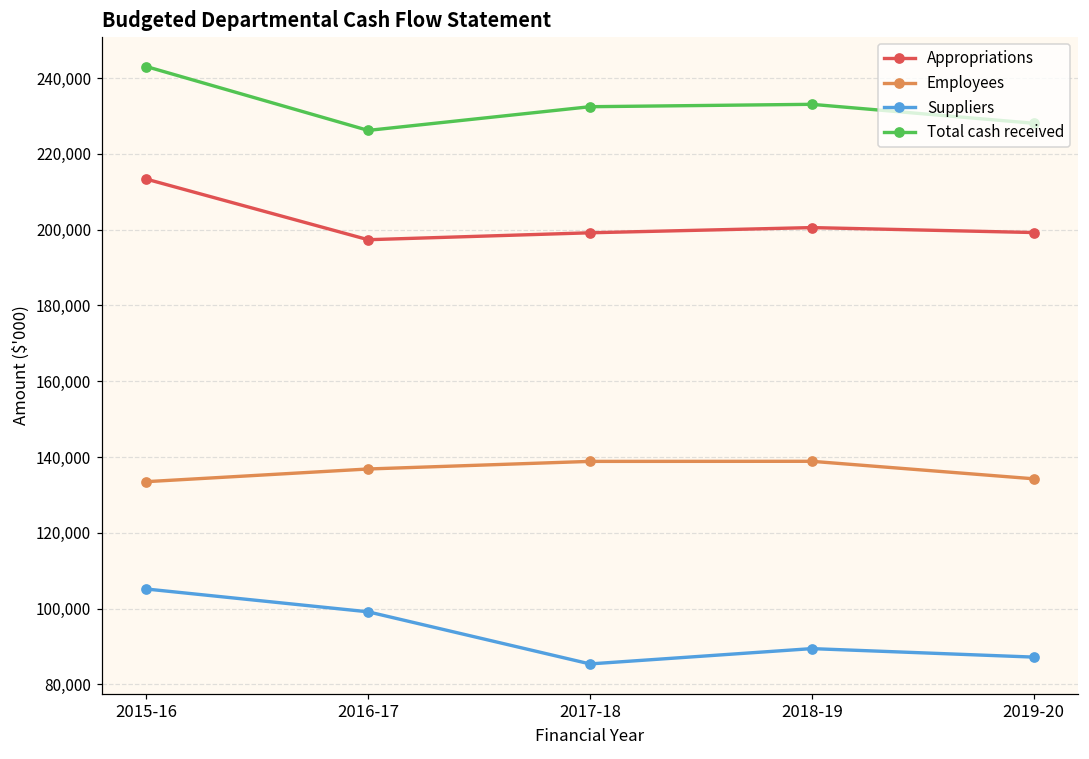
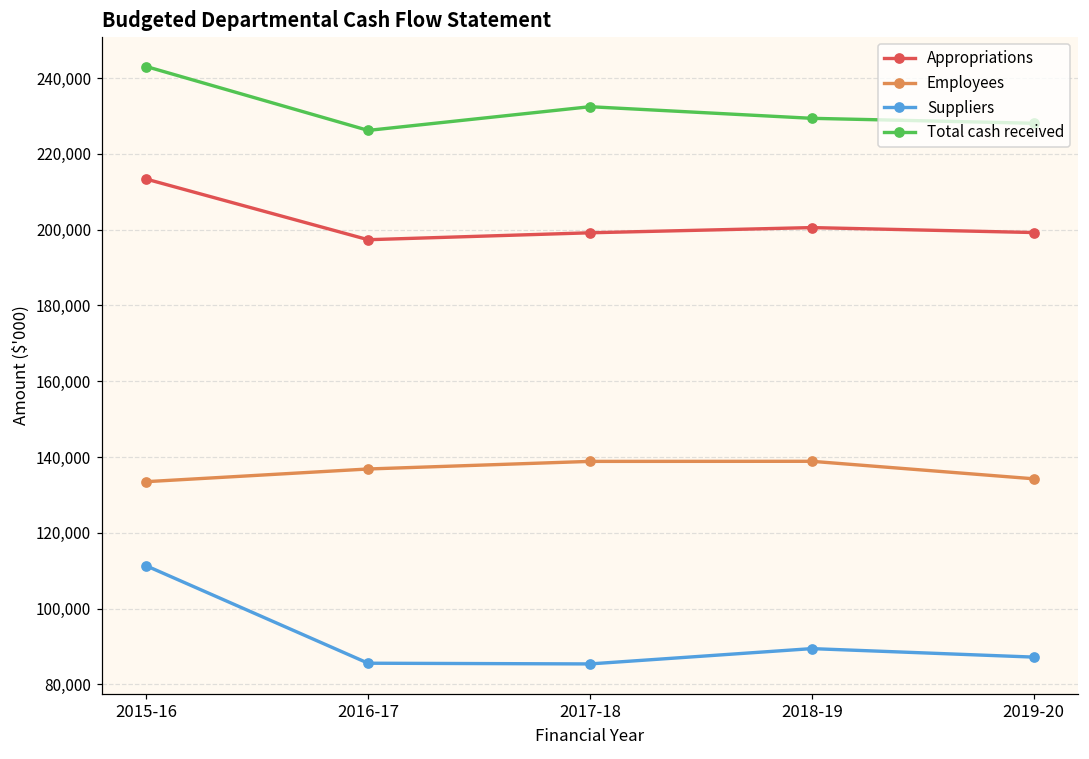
Suppliers, 2015-16: 105,000 -> 111,000
Suppliers, 2016-17: 99,000 -> 86,000
Total cash received, 2018-19: 233,000 -> 229,000
